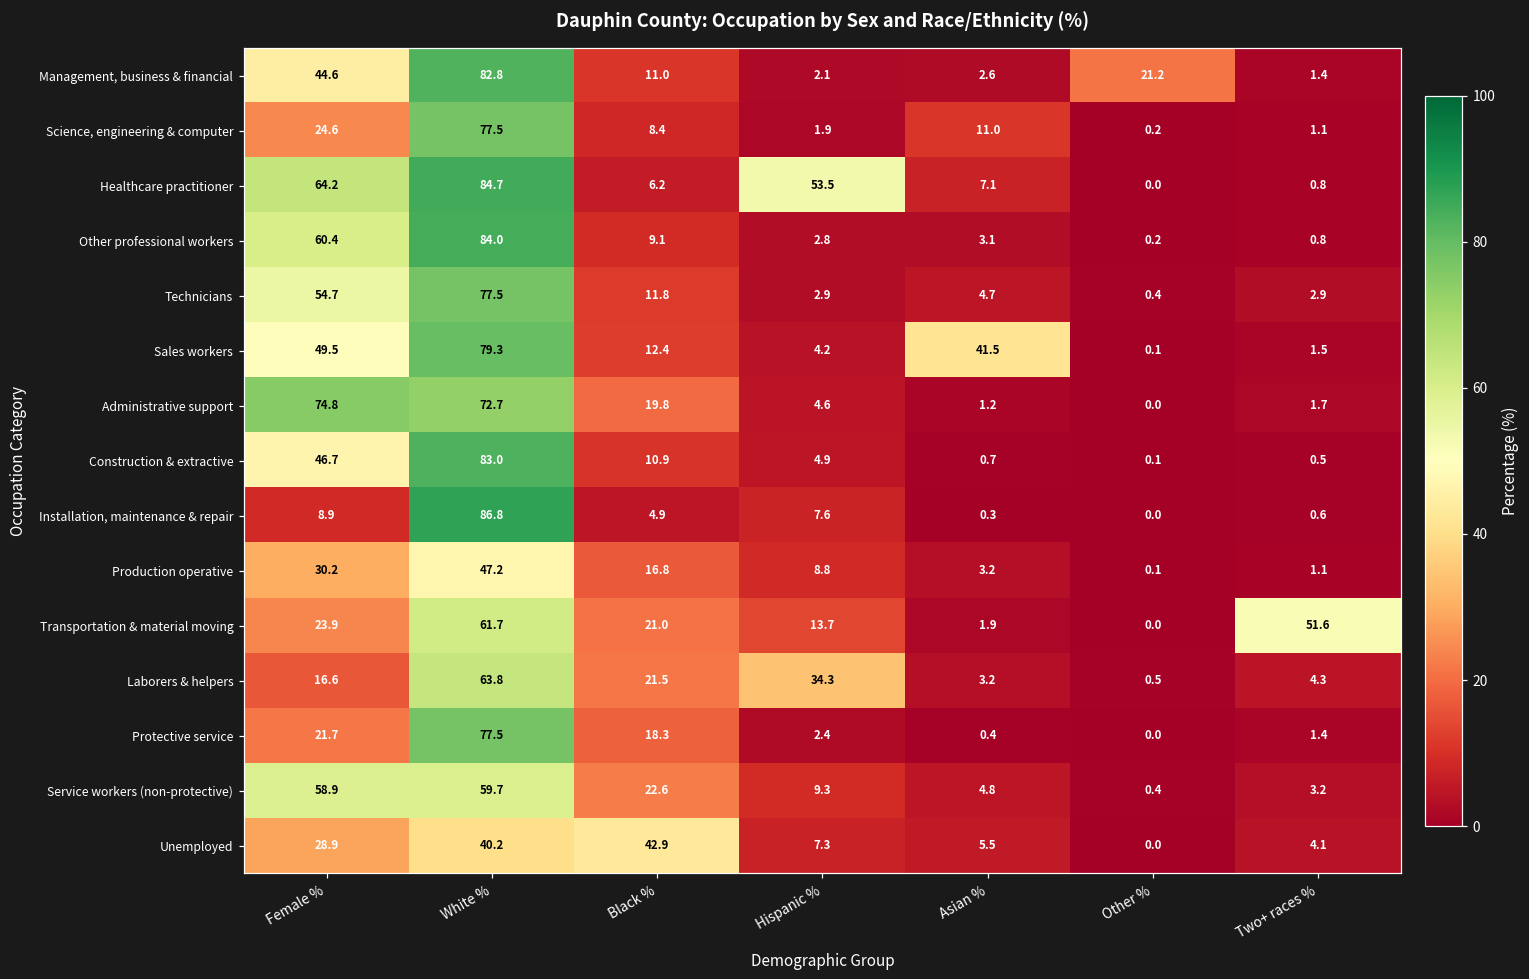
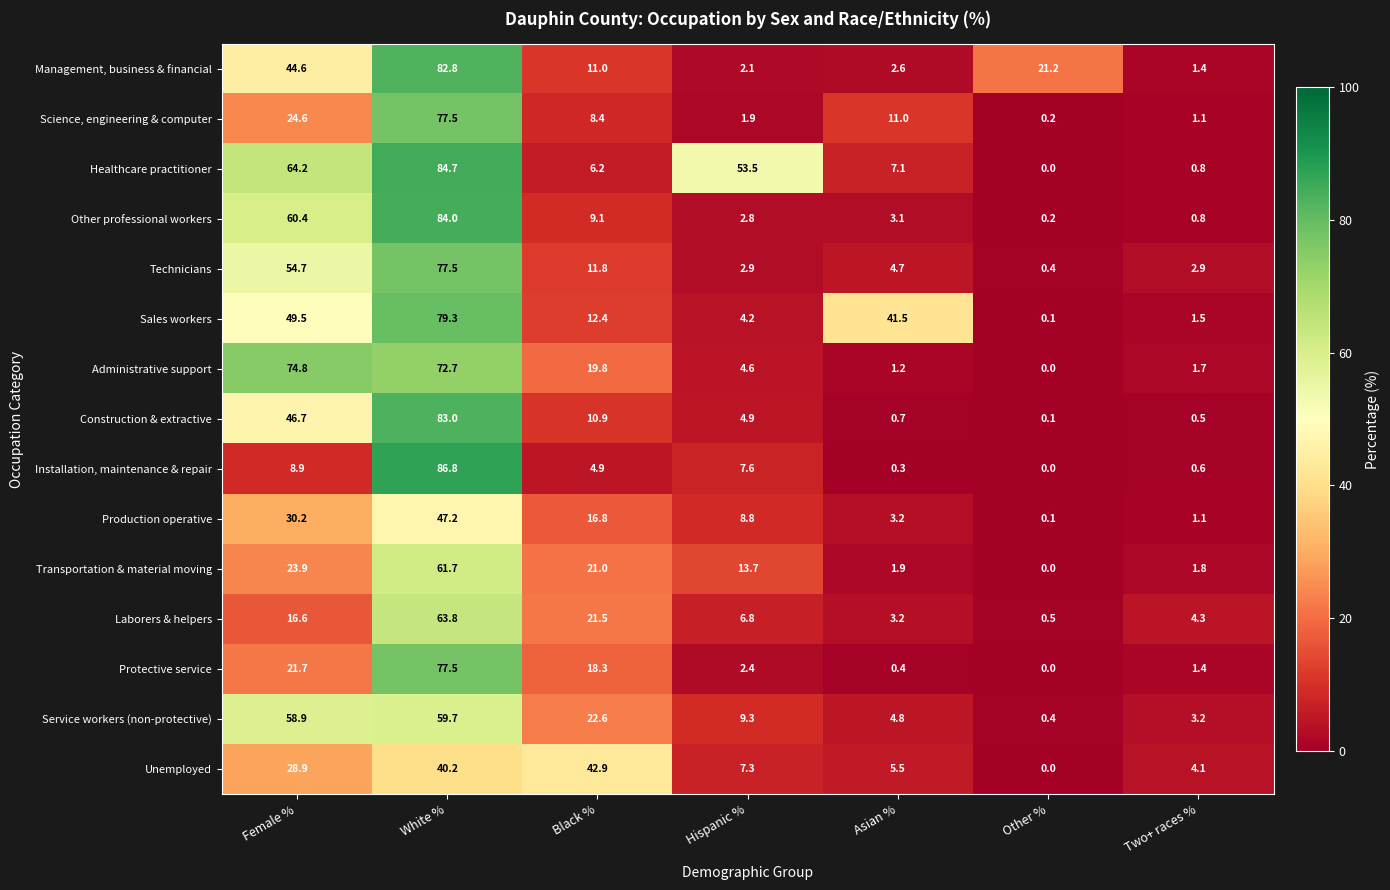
Transportation & material moving, Two+ races %: 51.6 -> 1.8
Laborers & helpers, Hispanic %: 34.3 -> 6.8
